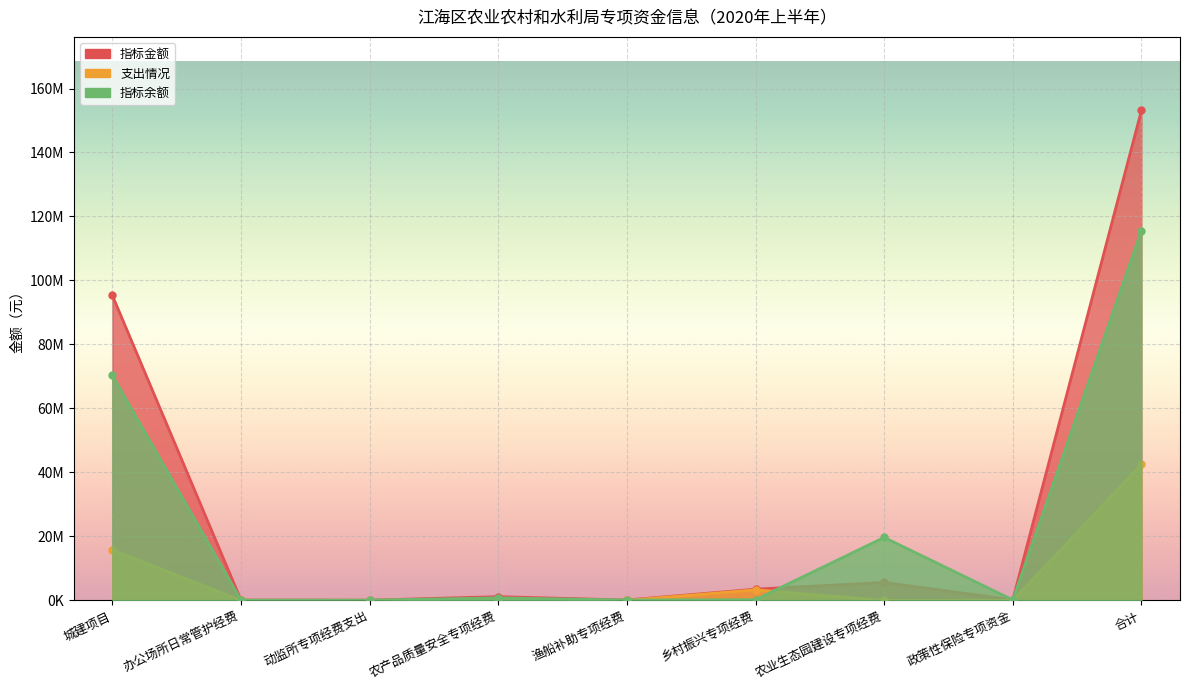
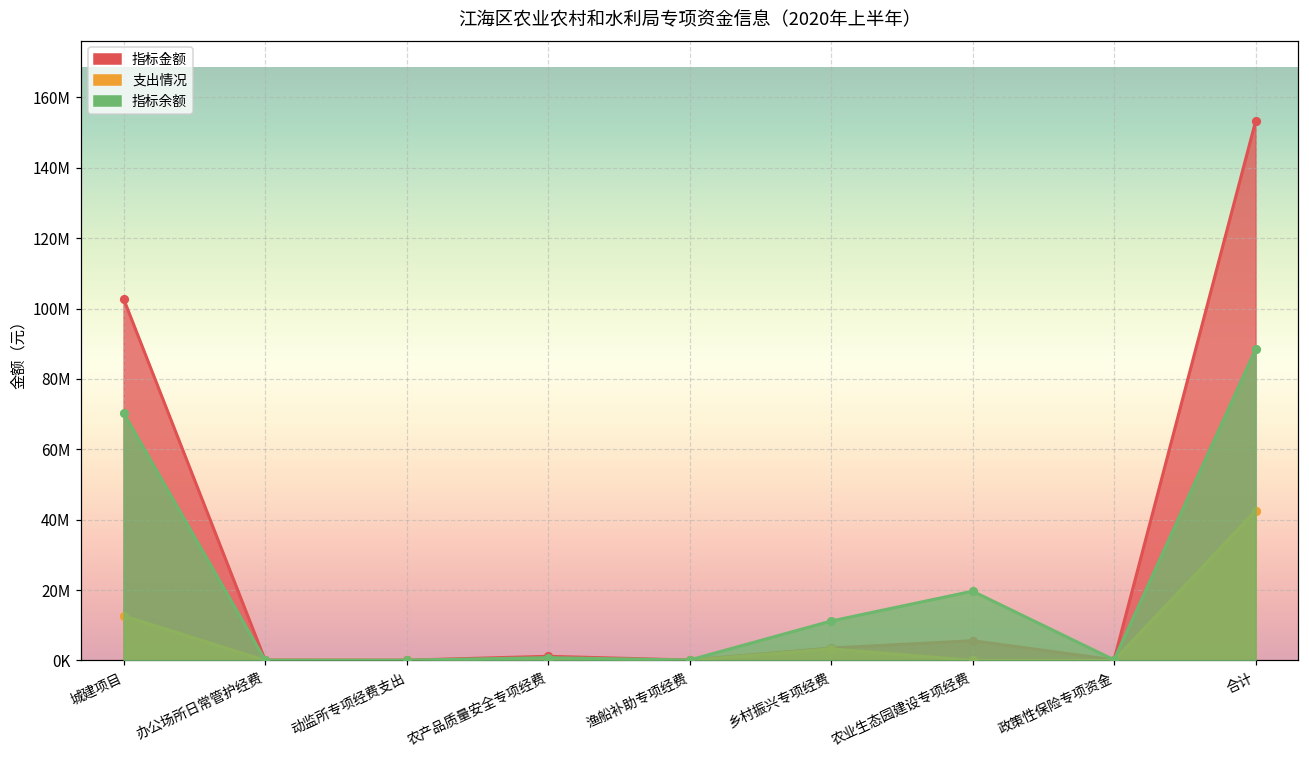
指标金额, 城建项目: 95000000 -> 103000000
支出情况, 城建项目: 16000000 -> 13000000
指标余额, 乡村振兴专项经费: 0 -> 11000000
指标余额, 合计: 116000000 -> 88000000
